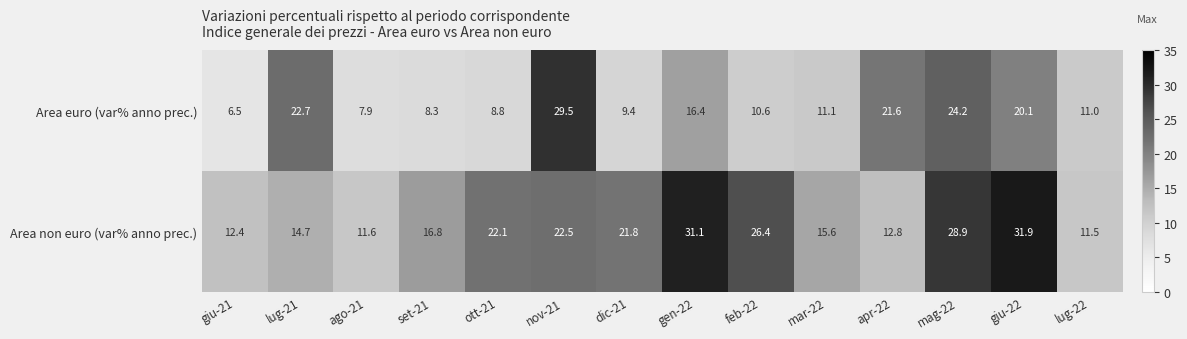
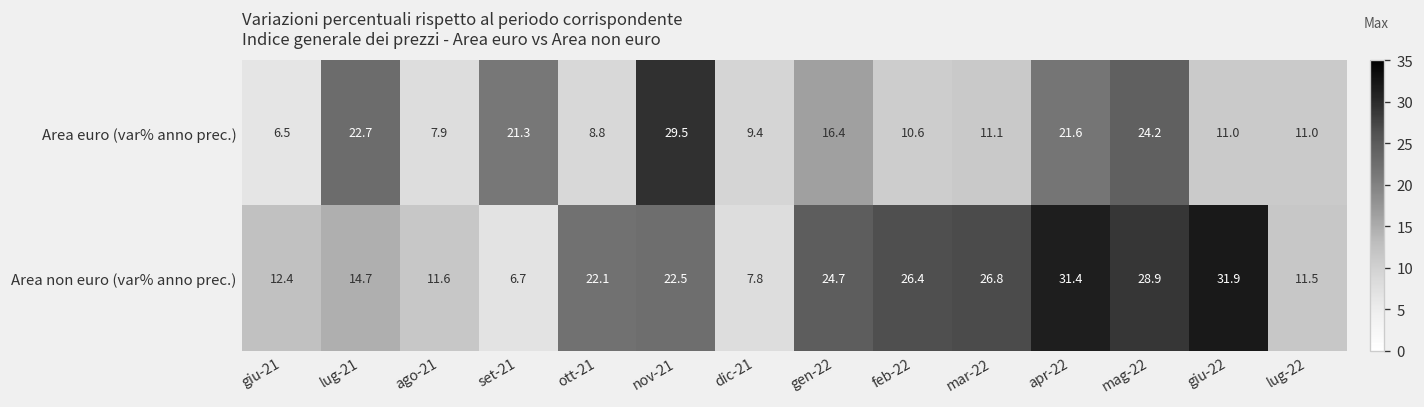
Area euro (var% anno prec.), set-21: 8.3 -> 21.3
Area euro (var% anno prec.), giu-22: 20.1 -> 11.0
Area non euro (var% anno prec.), set-21: 16.8 -> 6.7
Area non euro (var% anno prec.), dic-21: 21.8 -> 7.8
Area non euro (var% anno prec.), gen-22: 31.1 -> 24.7
Area non euro (var% anno prec.), mar-22: 15.6 -> 26.8
Area non euro (var% anno prec.), apr-22: 12.8 -> 31.4
